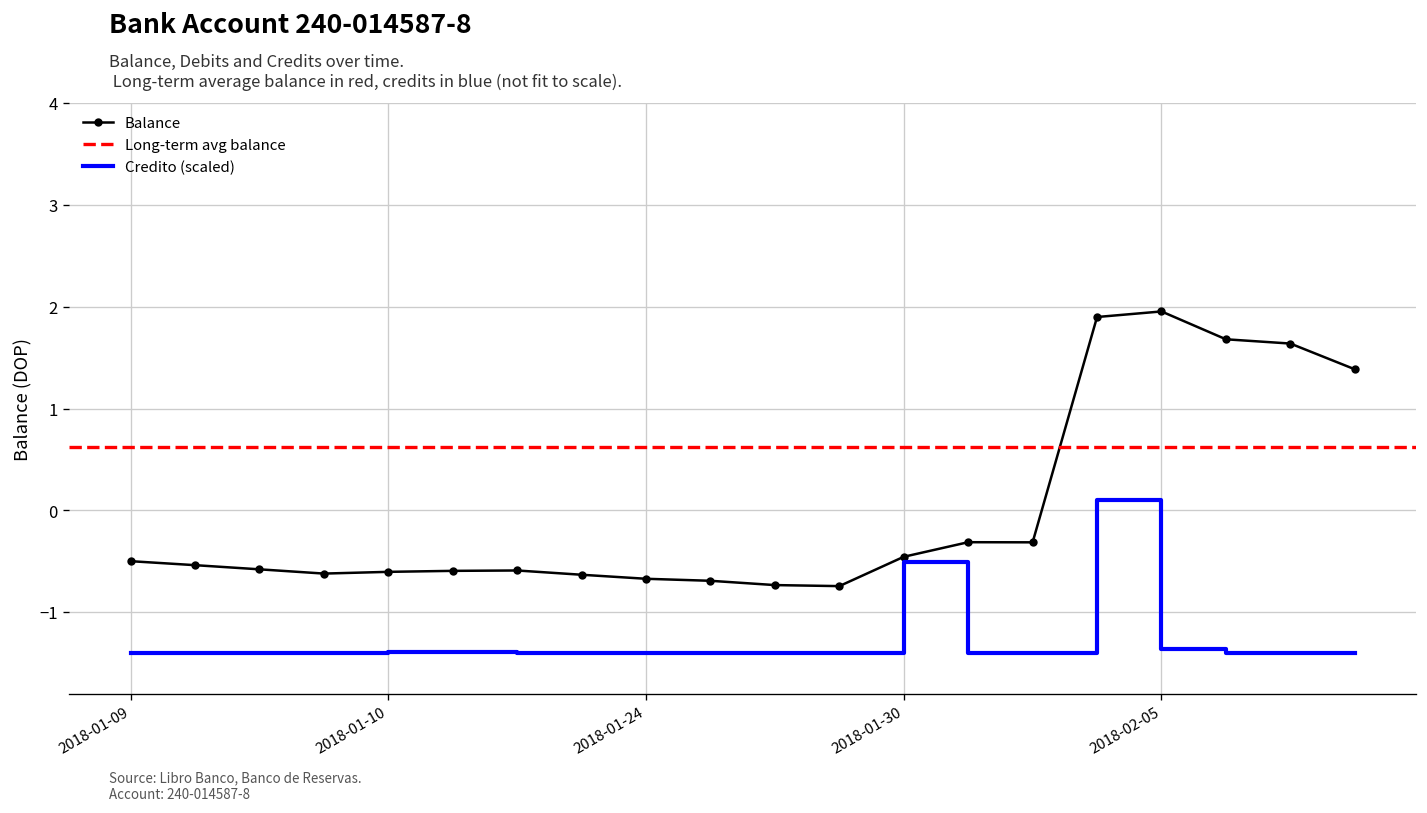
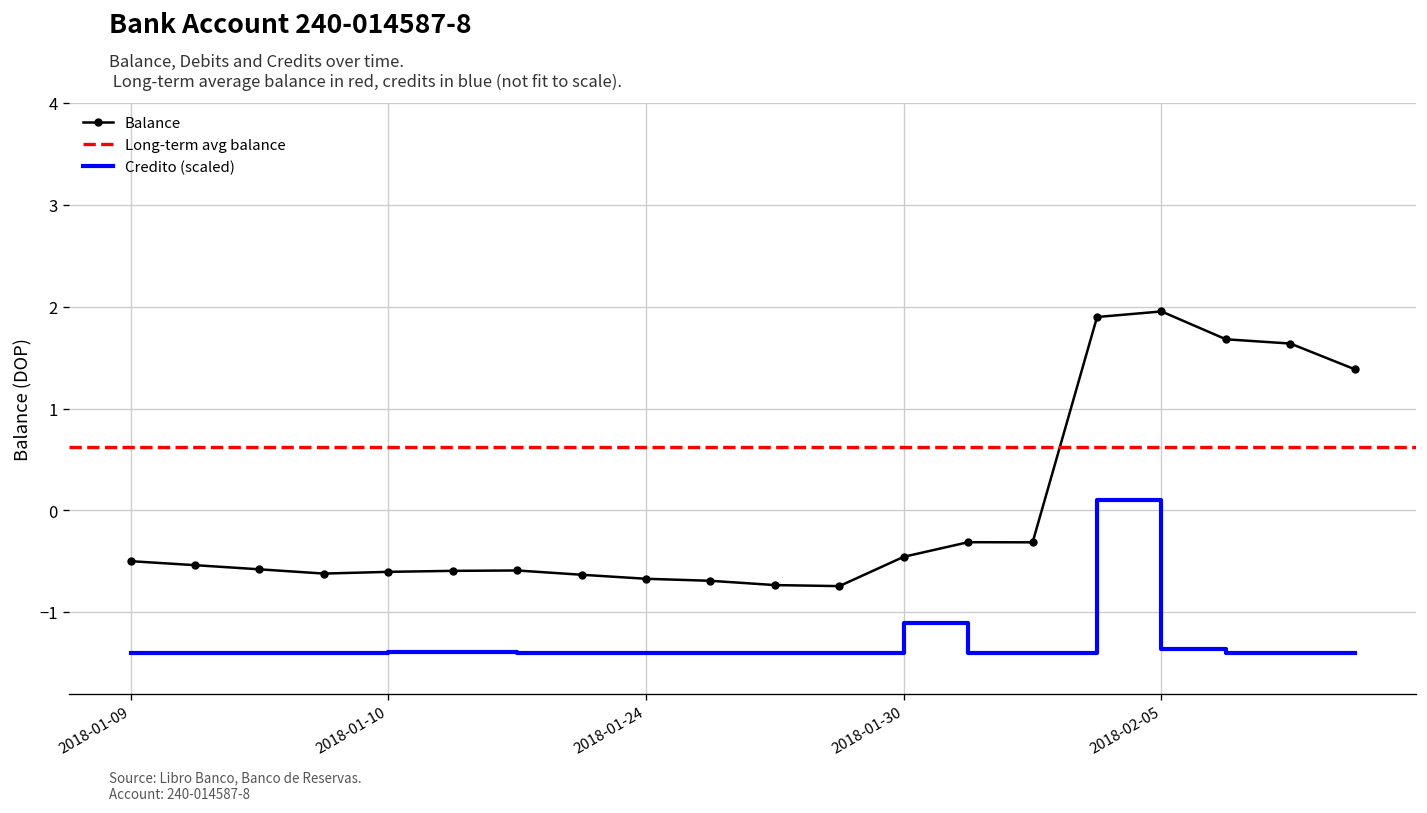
Credito (scaled), 2018-01-30: -0.5 -> -1.1
